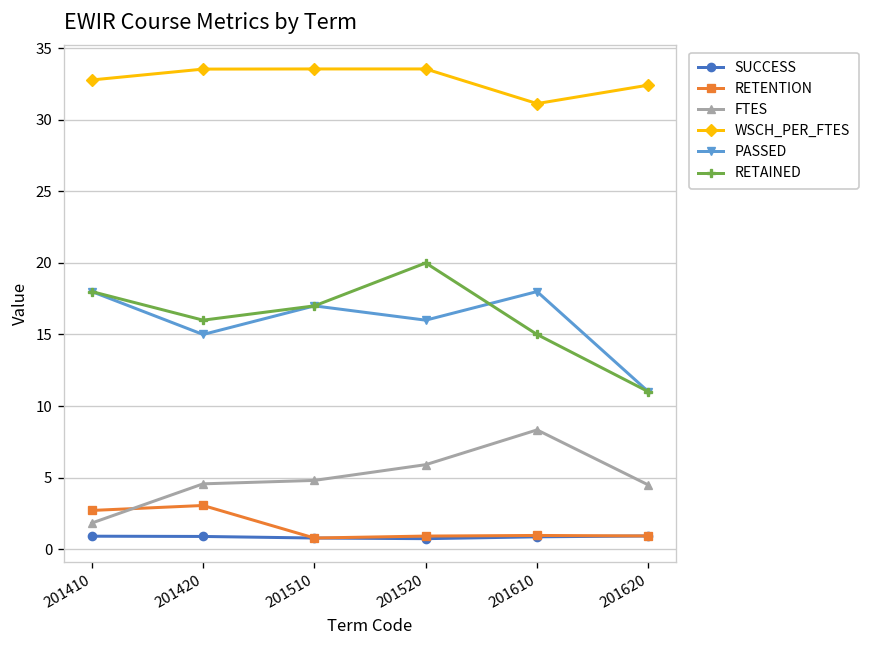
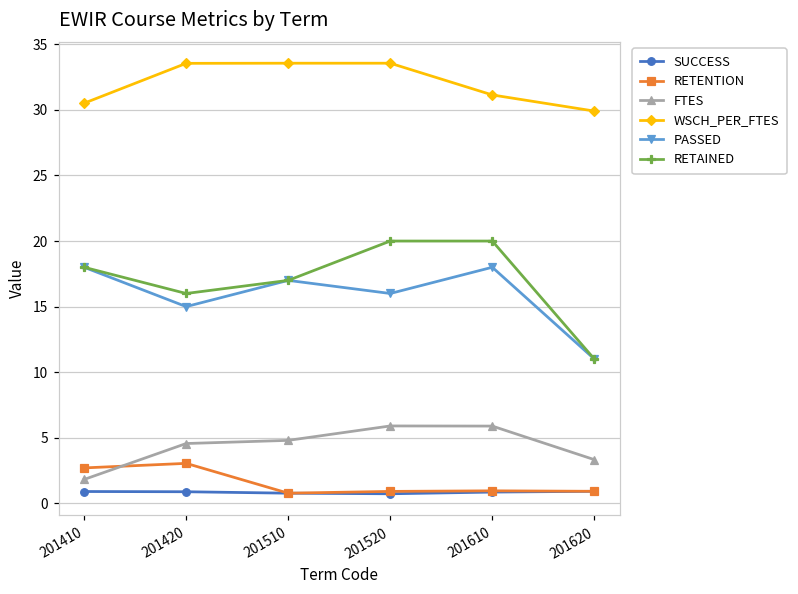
WSCH_PER_FTES, 201410: 32.8 -> 30.5
FTES, 201610: 8.3 -> 5.9
RETAINED, 201610: 15 -> 20
FTES, 201620: 4.5 -> 3.3
WSCH_PER_FTES, 201620: 32.4 -> 29.9
